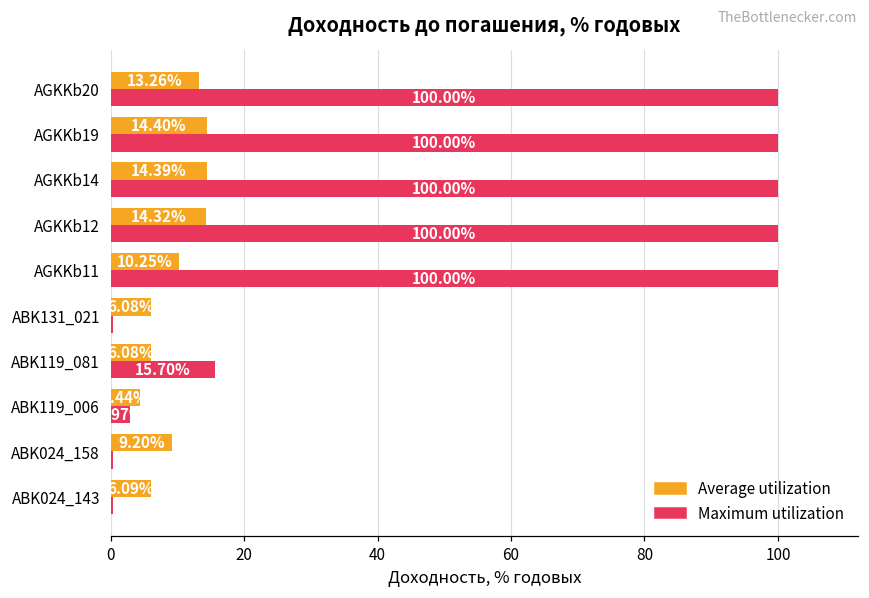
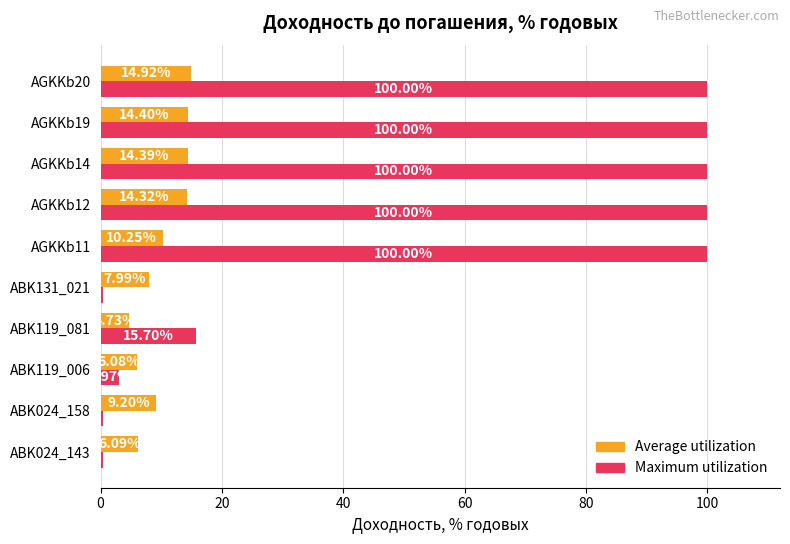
Average utilization, AGKKb20: 13.26% -> 14.92%
Average utilization, ABK131_021: 6.08% -> 7.99%
Average utilization, ABK119_081: 6.08% -> 4.73%
Average utilization, ABK119_006: 4.44% -> 6.08%
